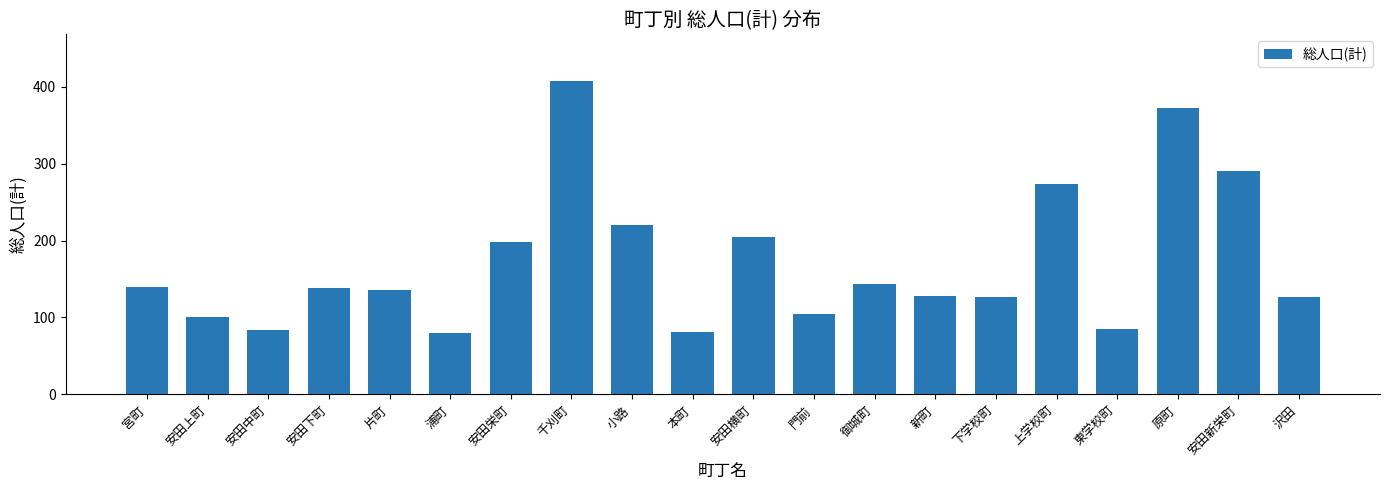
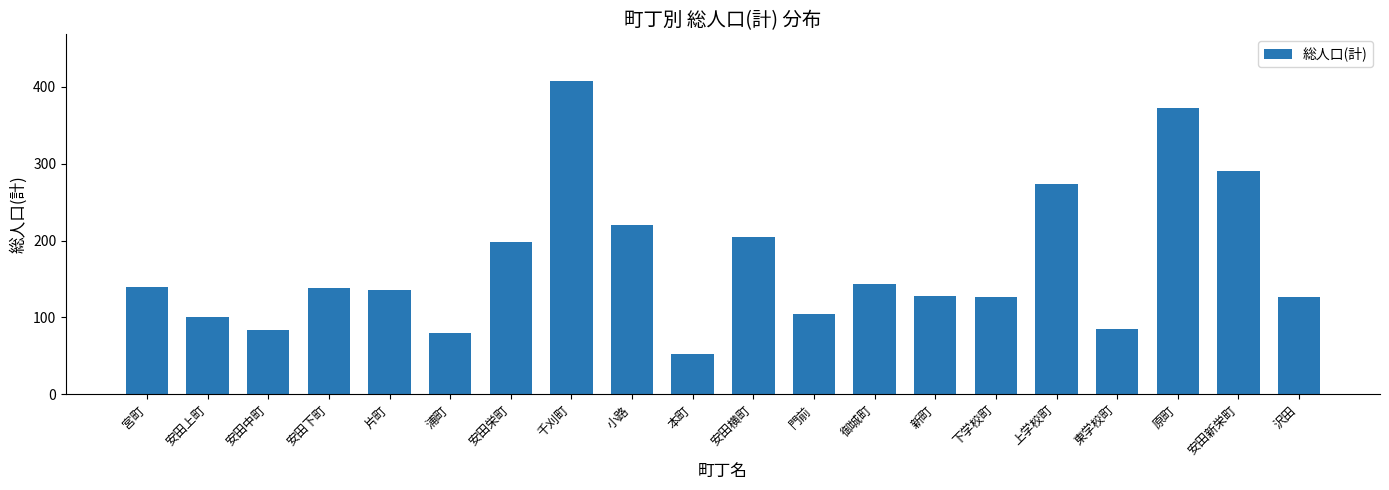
本町: 80 -> 50
